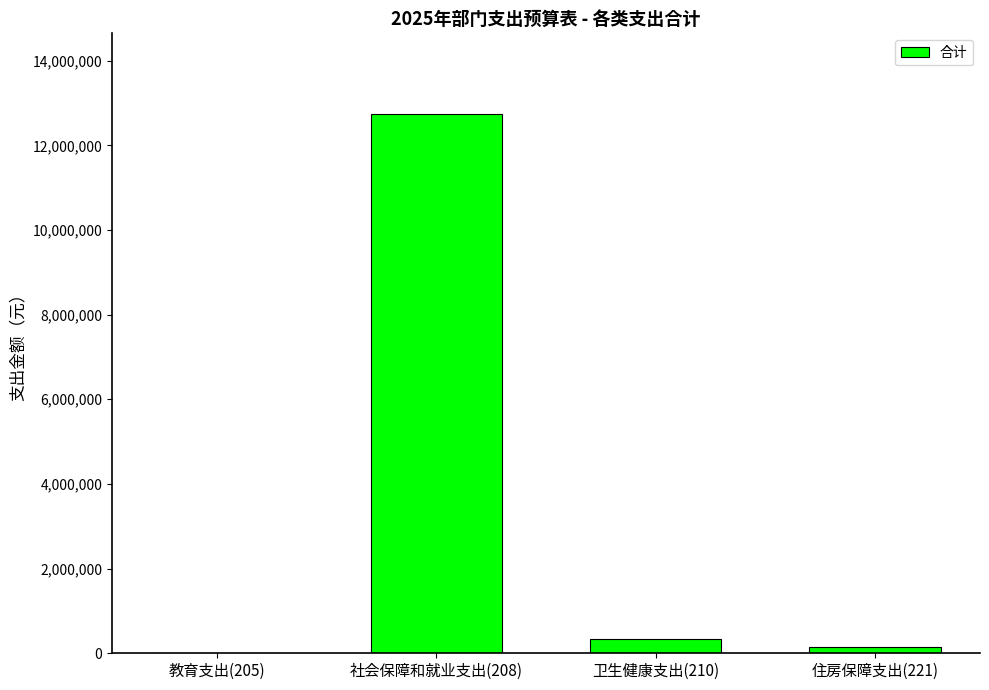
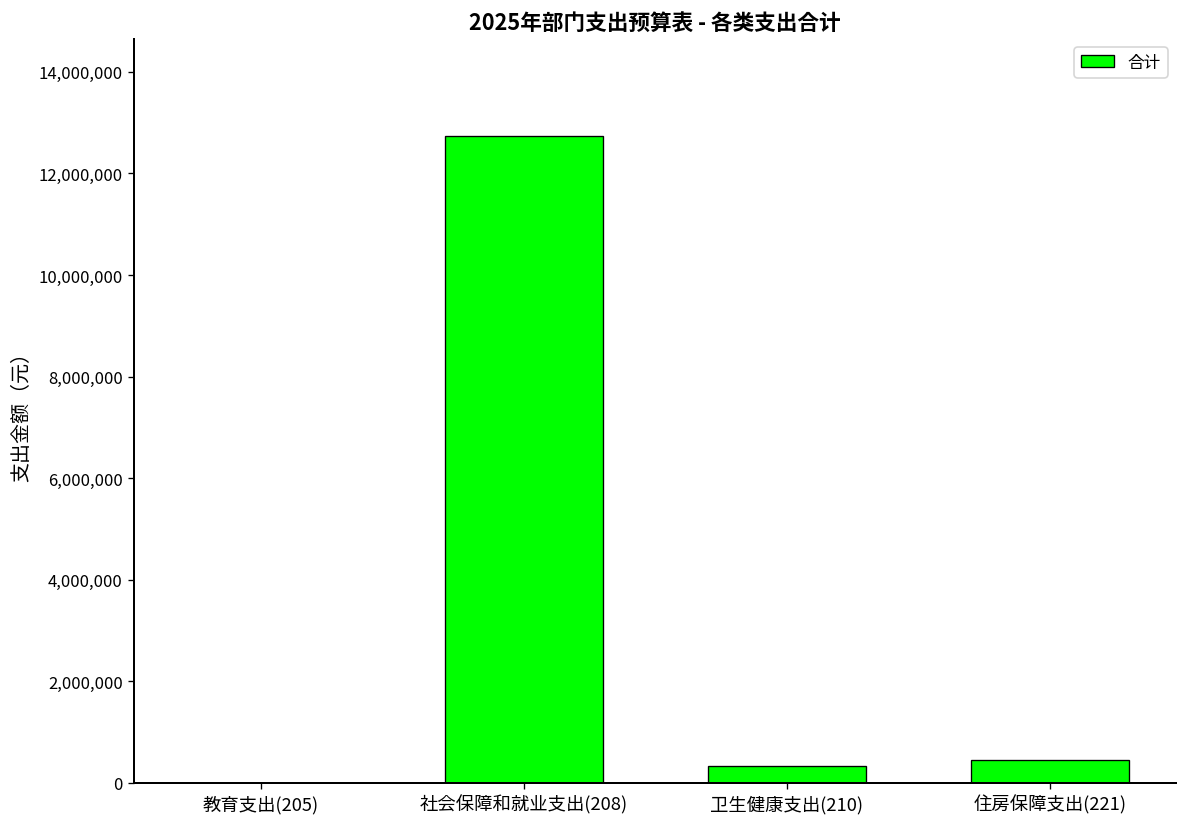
住房保障支出(221): 100,000 -> 500,000
